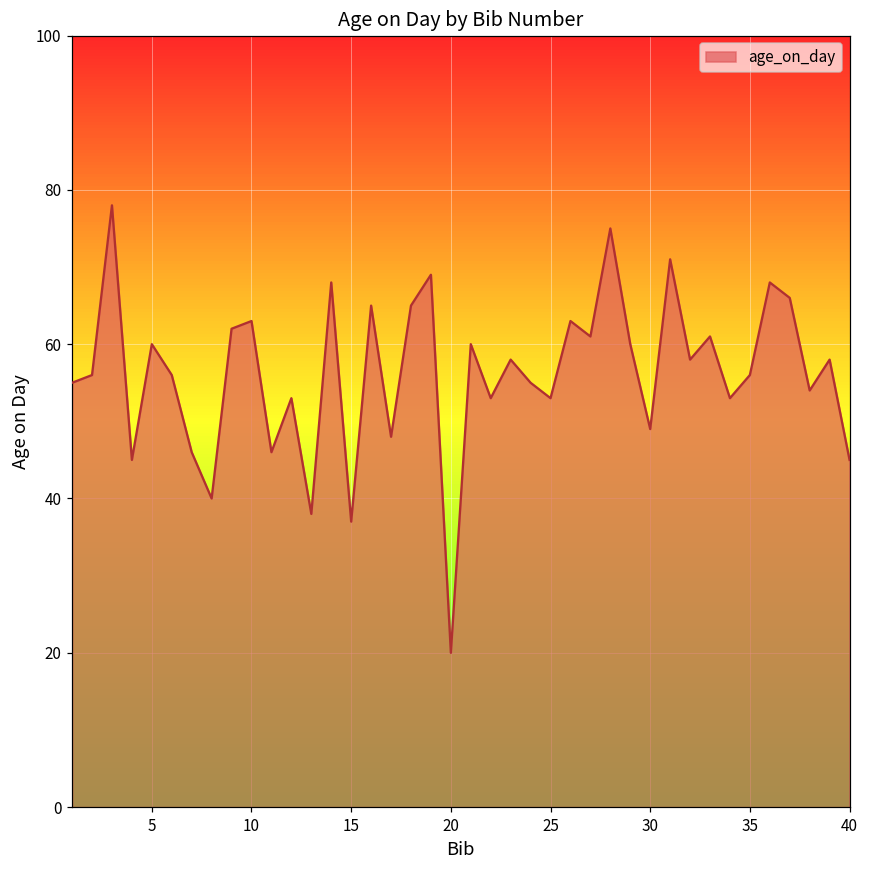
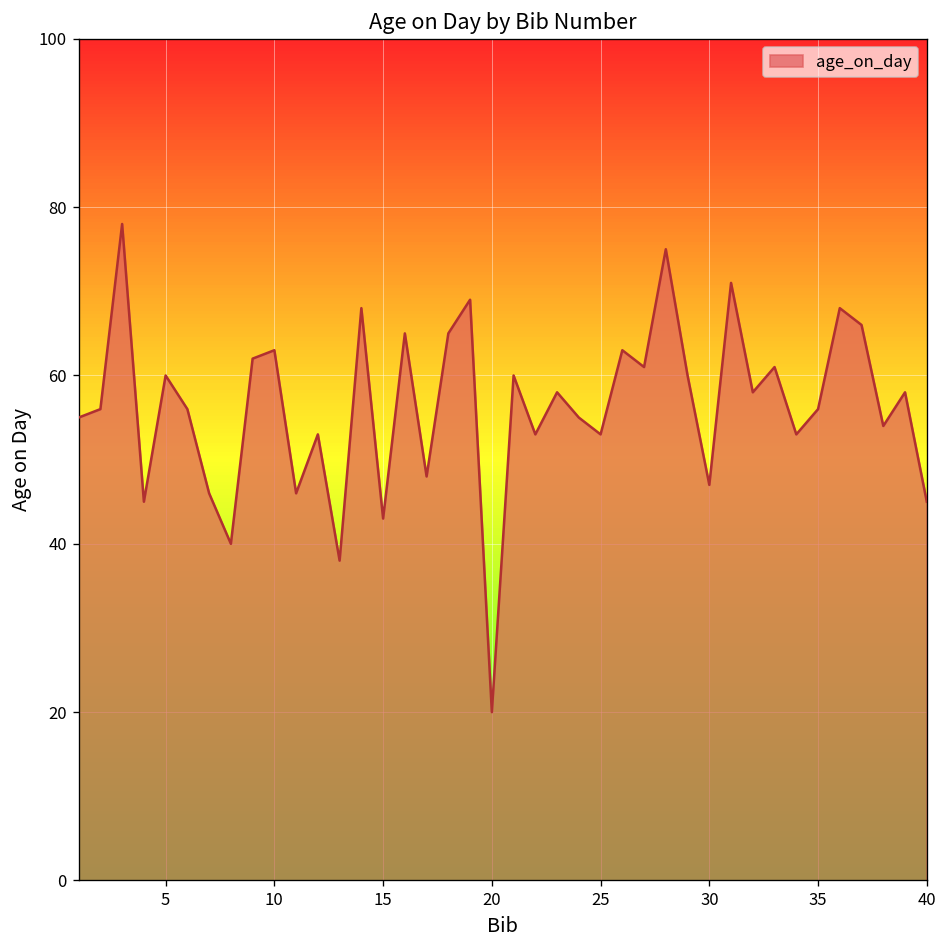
15: 37 -> 43
30: 49 -> 47
